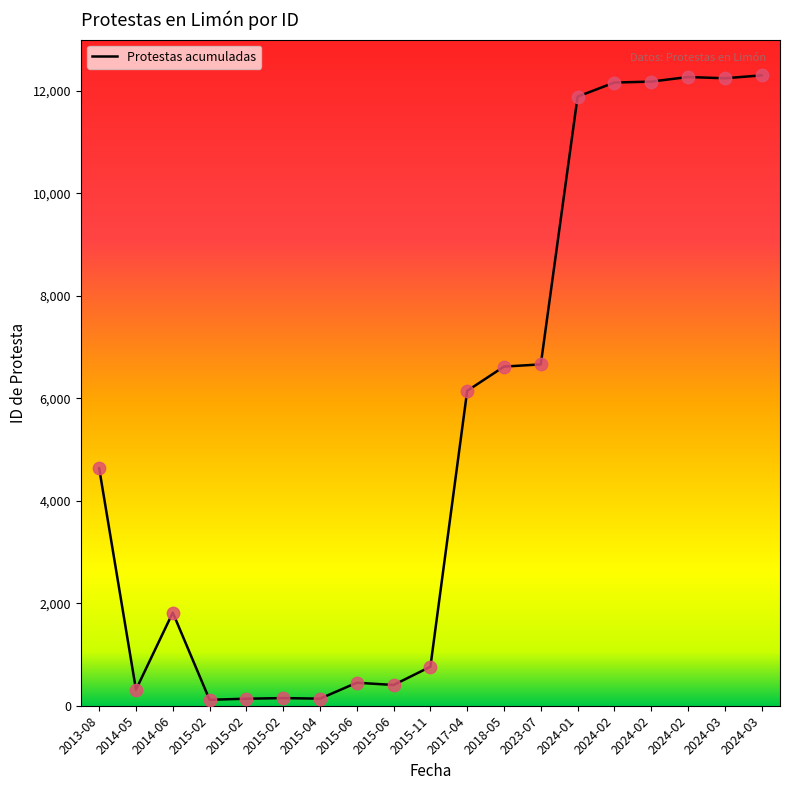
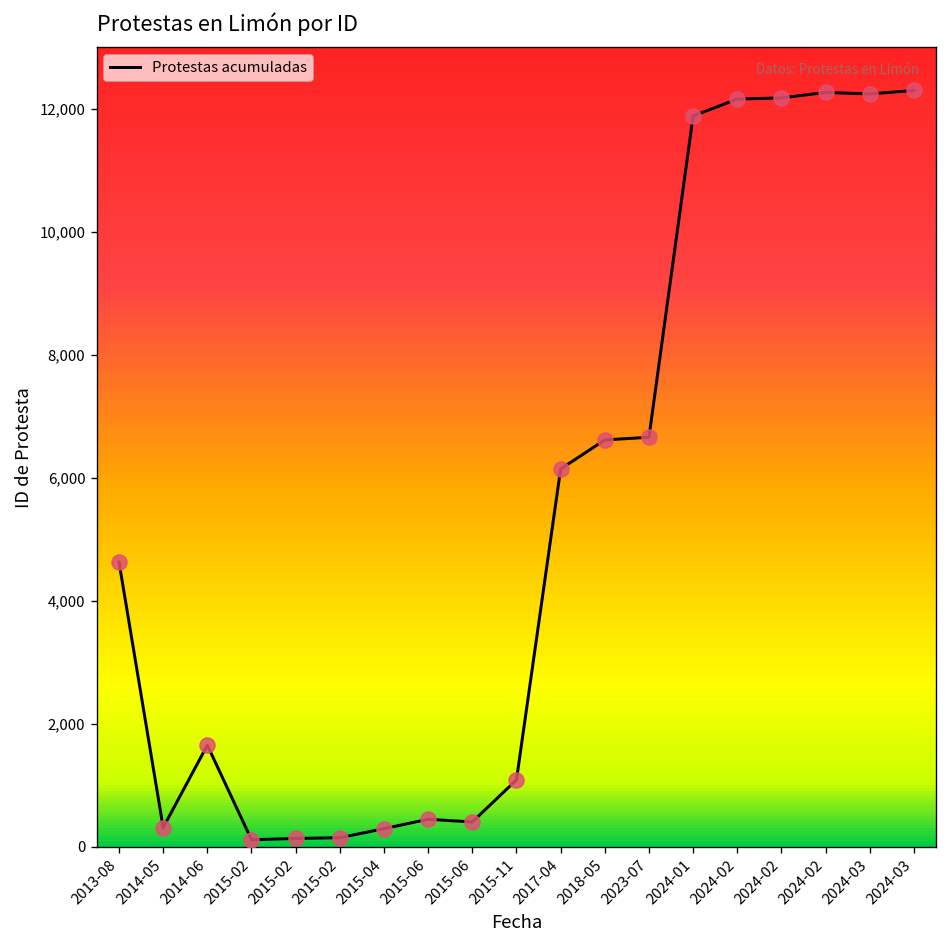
2014-06: 1,800 -> 1,700
2015-04: 100 -> 300
2015-11: 800 -> 1,100
